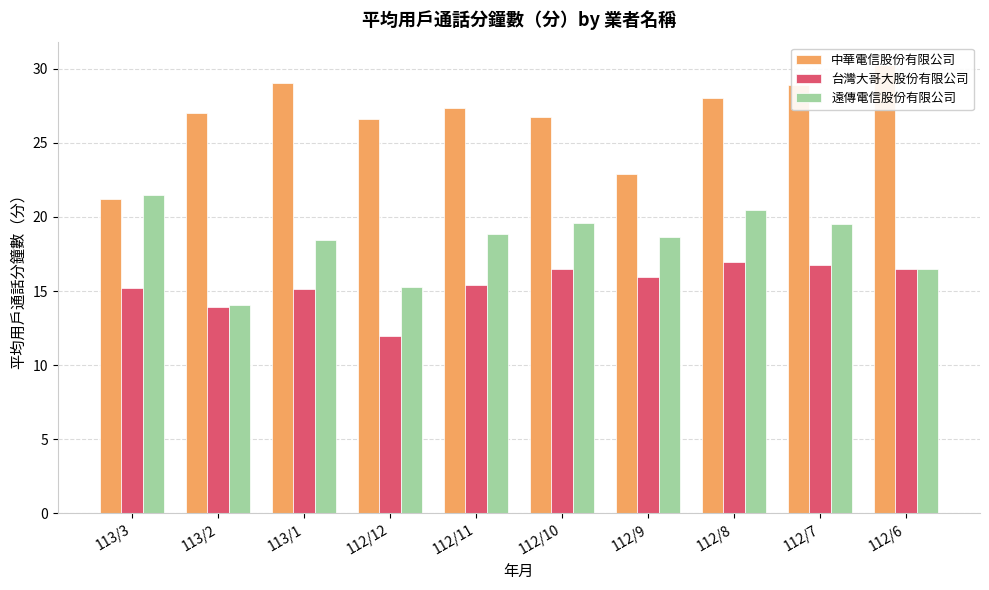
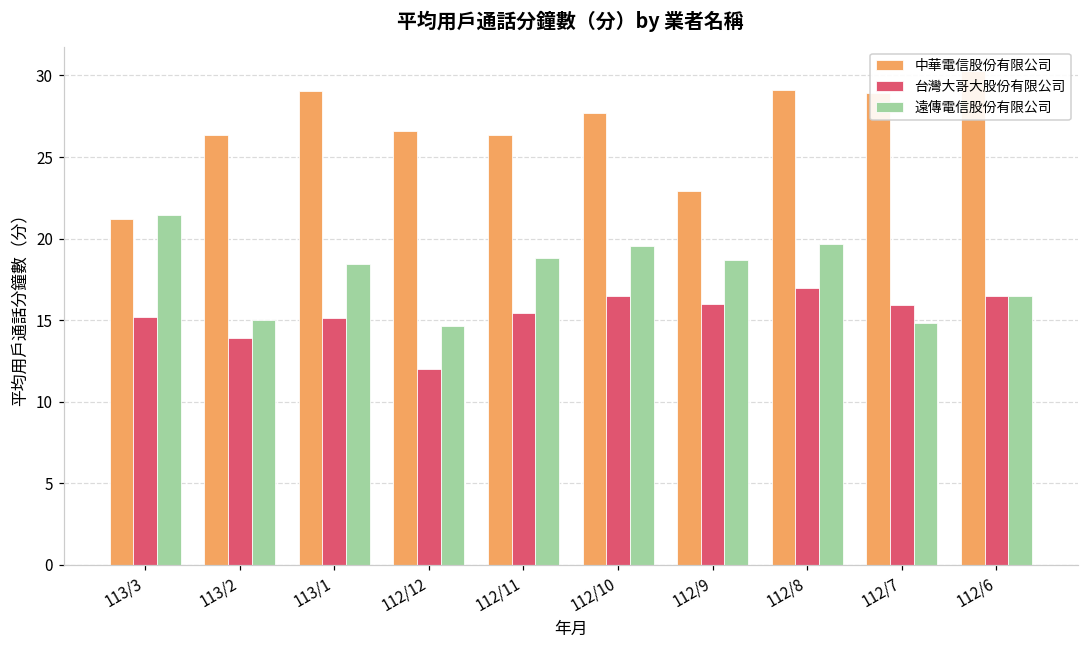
中華電信股份有限公司, 113/2: 27.0 -> 26.3
遠傳電信股份有限公司, 113/2: 14.0 -> 15.0
遠傳電信股份有限公司, 112/12: 15.3 -> 14.6
中華電信股份有限公司, 112/11: 27.4 -> 26.4
中華電信股份有限公司, 112/10: 26.7 -> 27.7
中華電信股份有限公司, 112/8: 28.0 -> 29.1
遠傳電信股份有限公司, 112/8: 20.4 -> 19.7
台灣大哥大股份有限公司, 112/7: 16.7 -> 15.9
遠傳電信股份有限公司, 112/7: 19.5 -> 14.8
